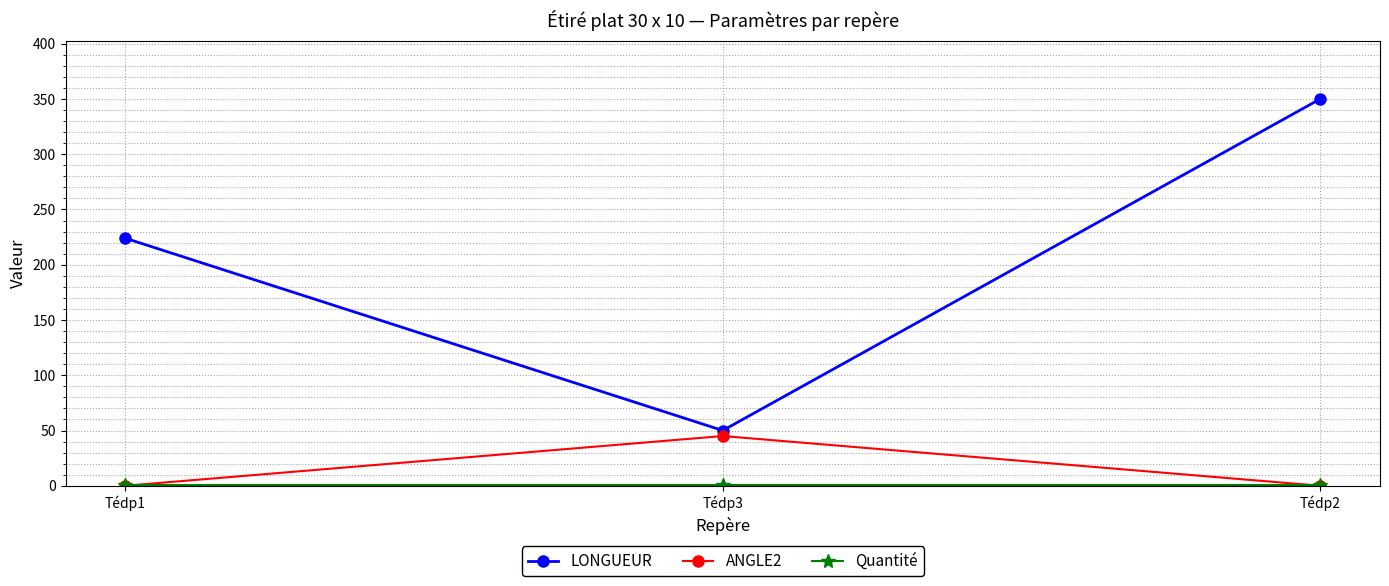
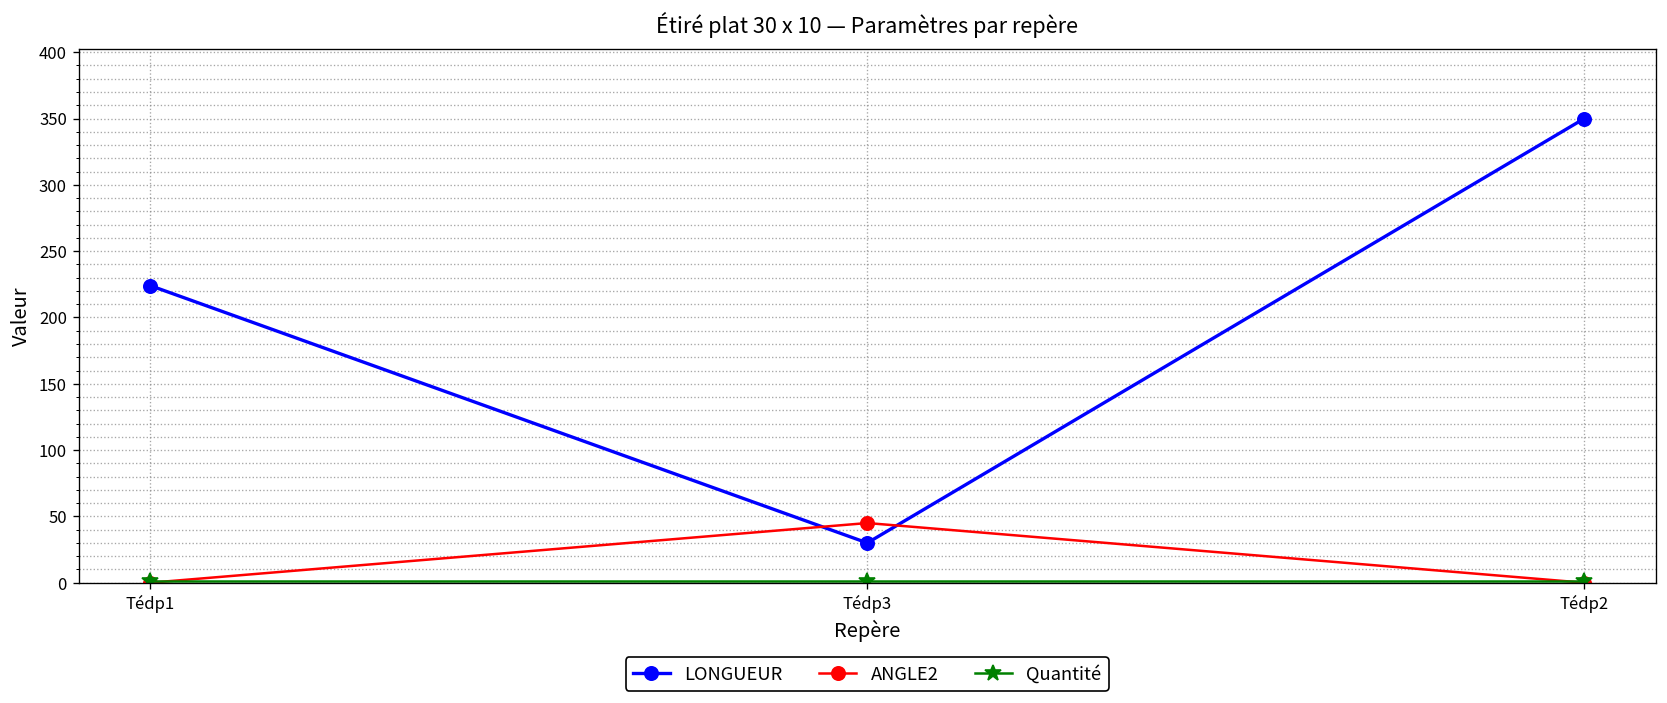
LONGUEUR, Tédp3: 50 -> 30
